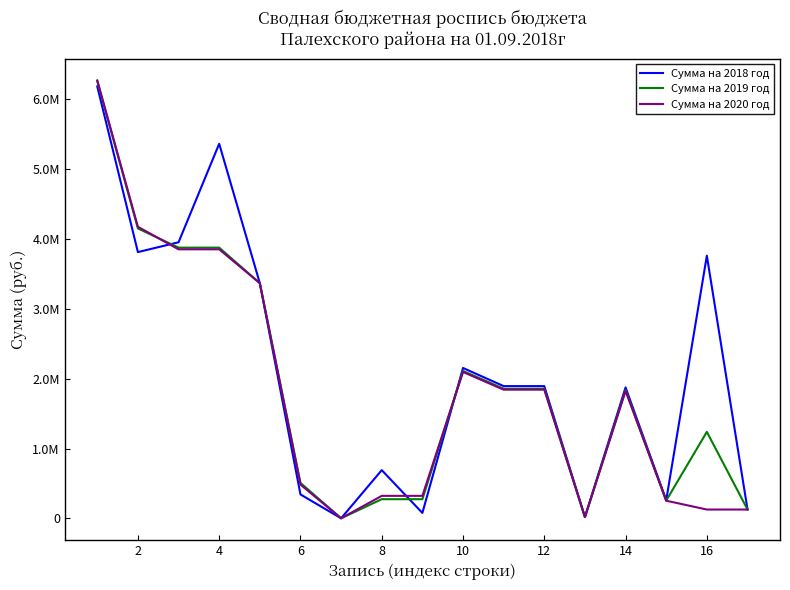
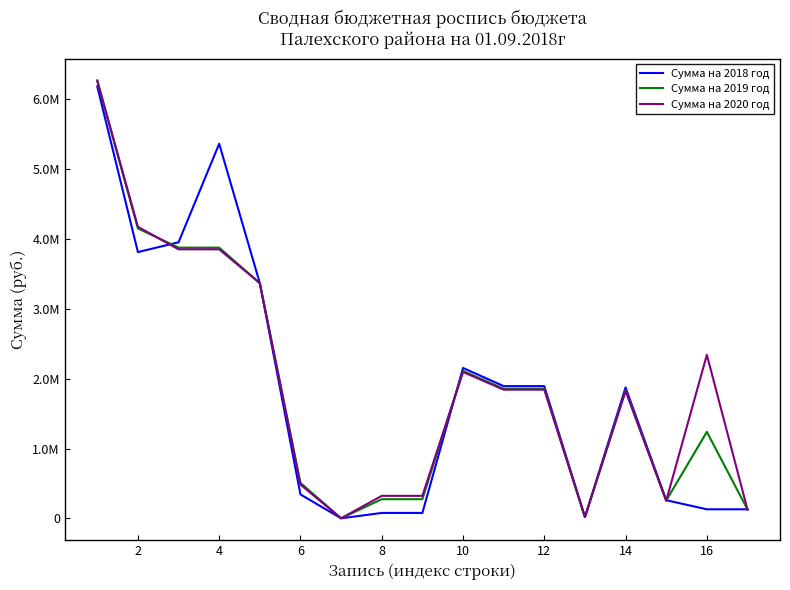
Сумма на 2018 год, 8: 700000 -> 100000
Сумма на 2018 год, 16: 3800000 -> 100000
Сумма на 2020 год, 16: 100000 -> 2300000
